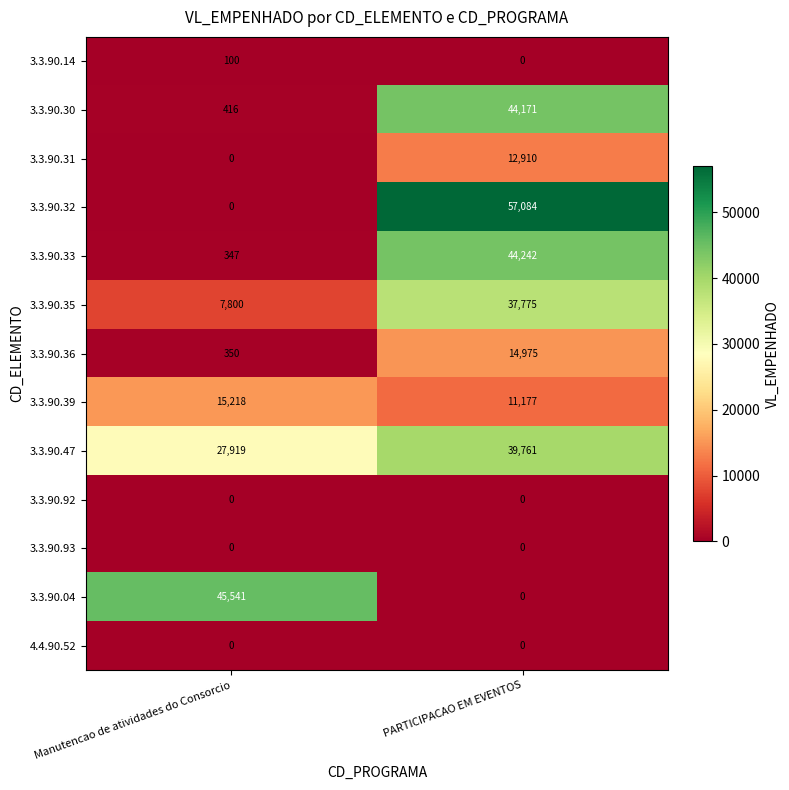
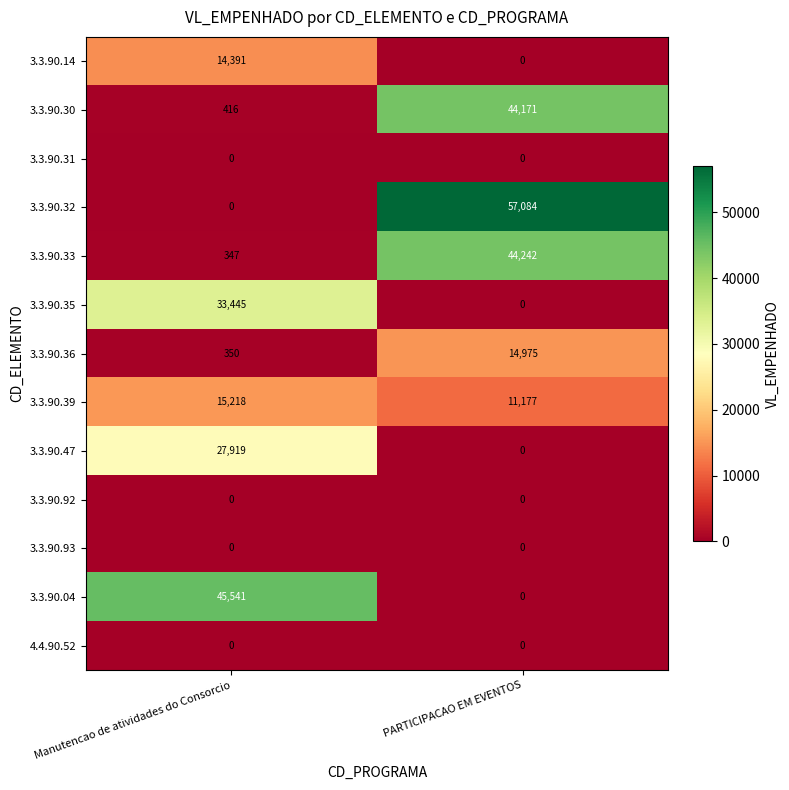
3.3.90.14, Manutencao de atividades do Consorcio: 100 -> 14,391
3.3.90.31, PARTICIPACAO EM EVENTOS: 12,910 -> 0
3.3.90.35, Manutencao de atividades do Consorcio: 7,800 -> 33,445
3.3.90.35, PARTICIPACAO EM EVENTOS: 37,775 -> 0
3.3.90.47, PARTICIPACAO EM EVENTOS: 39,761 -> 0
